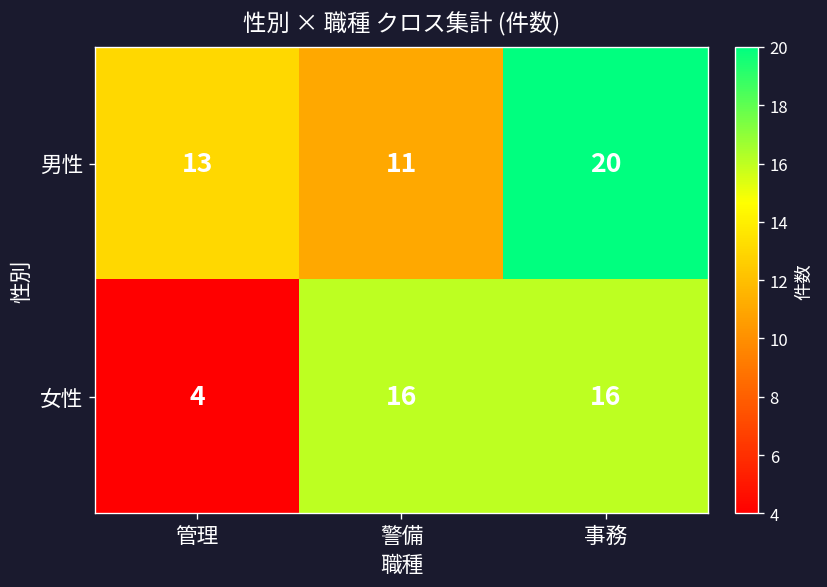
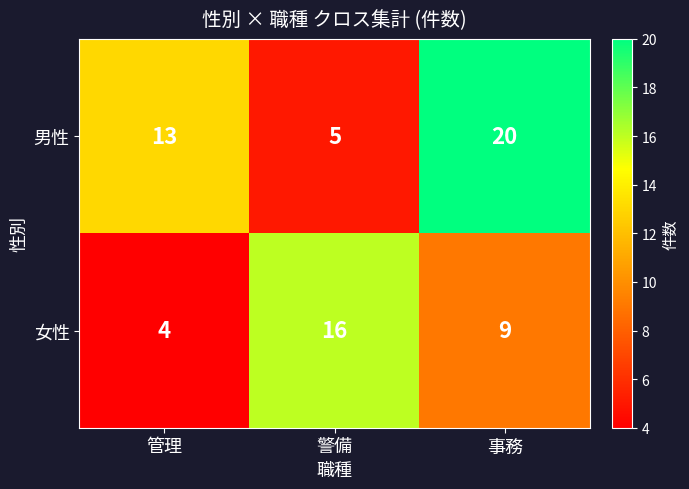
男性, 警備: 11 -> 5
女性, 事務: 16 -> 9
